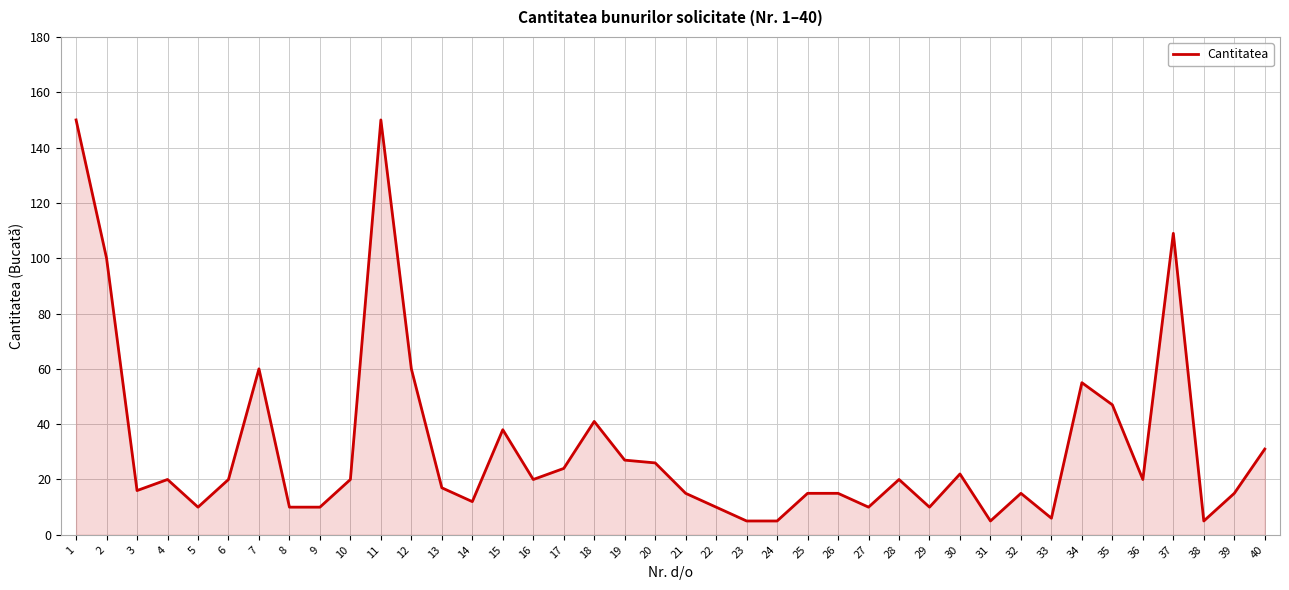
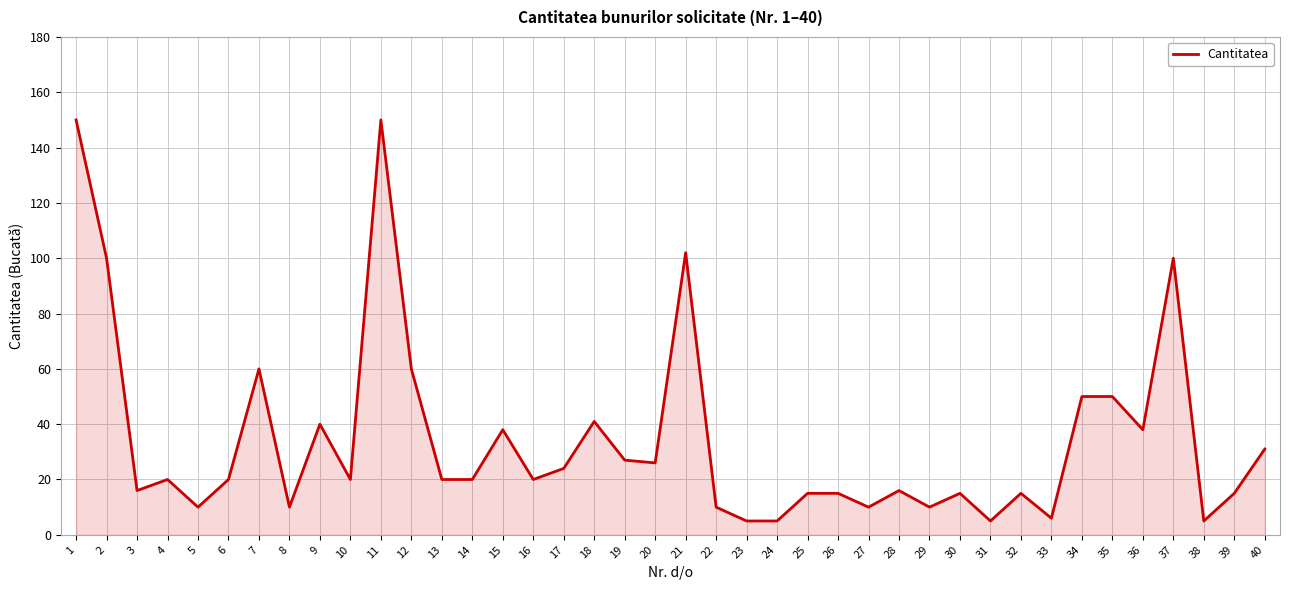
9: 10 -> 40
13: 17 -> 20
14: 12 -> 20
21: 15 -> 102
28: 20 -> 16
30: 22 -> 15
34: 55 -> 50
35: 47 -> 50
36: 20 -> 38
37: 109 -> 100
